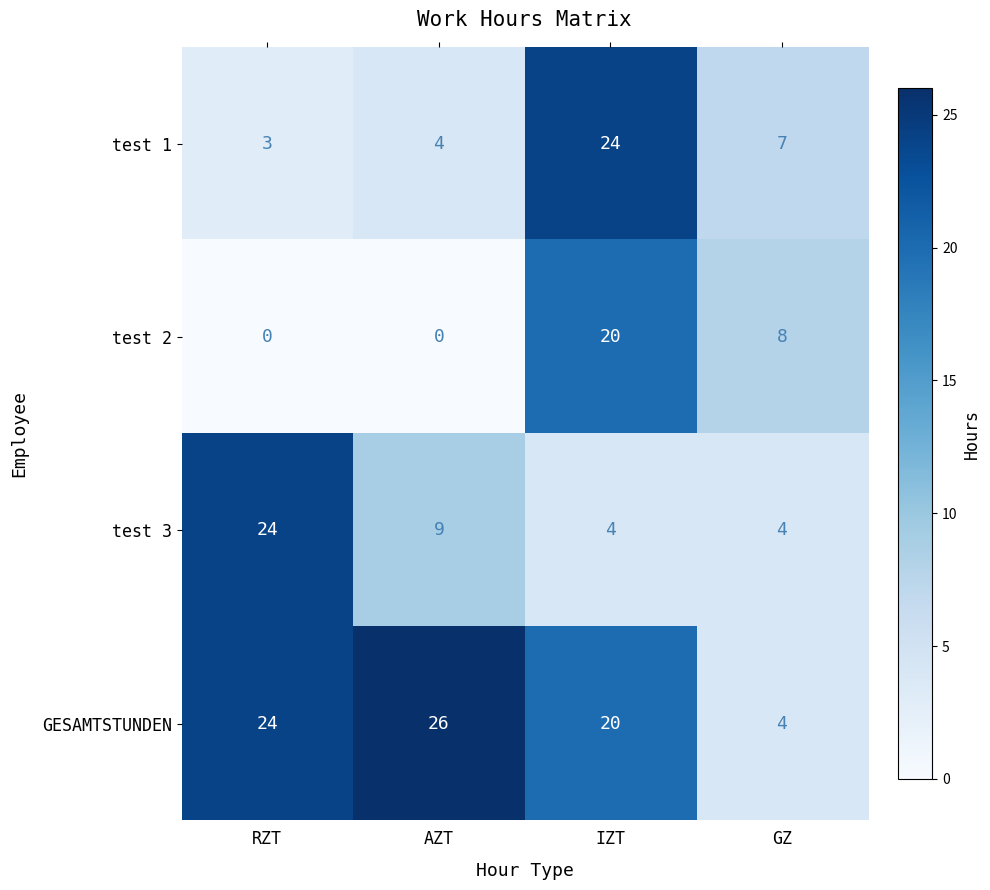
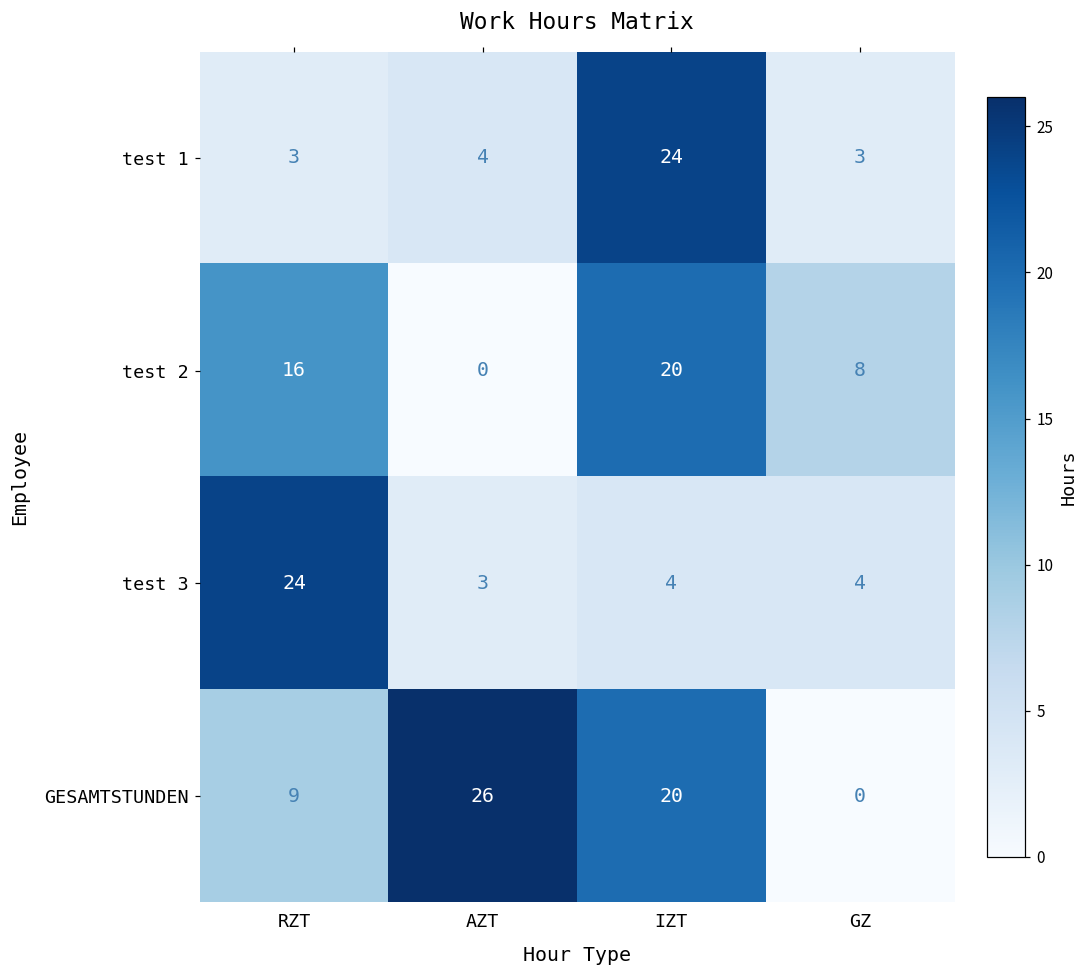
test 1, GZ: 7 -> 3
test 2, RZT: 0 -> 16
test 3, AZT: 9 -> 3
GESAMTSTUNDEN, RZT: 24 -> 9
GESAMTSTUNDEN, GZ: 4 -> 0
